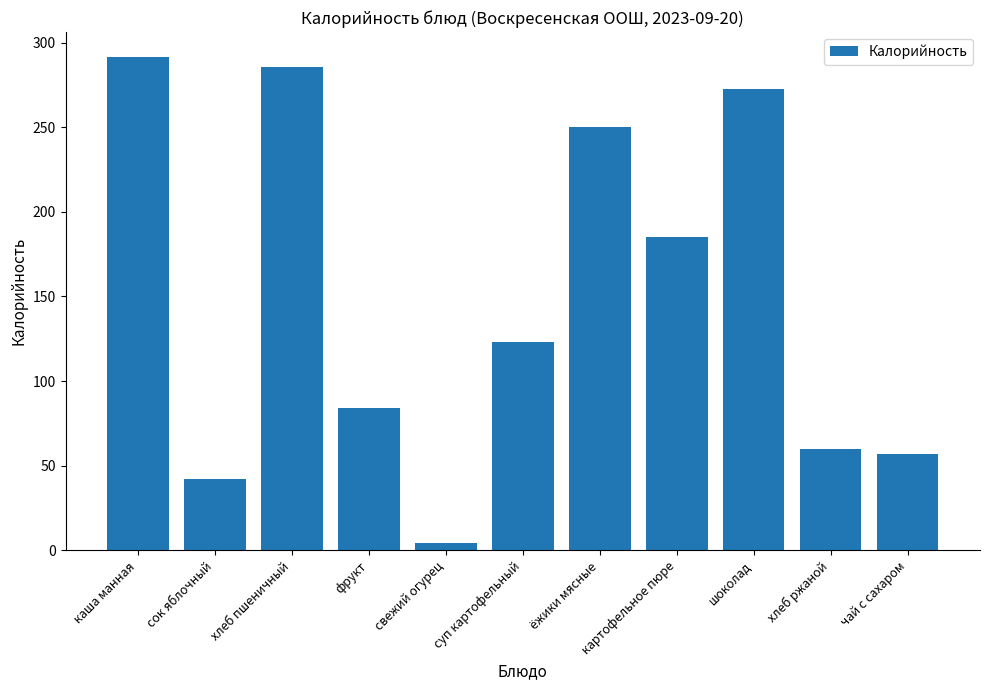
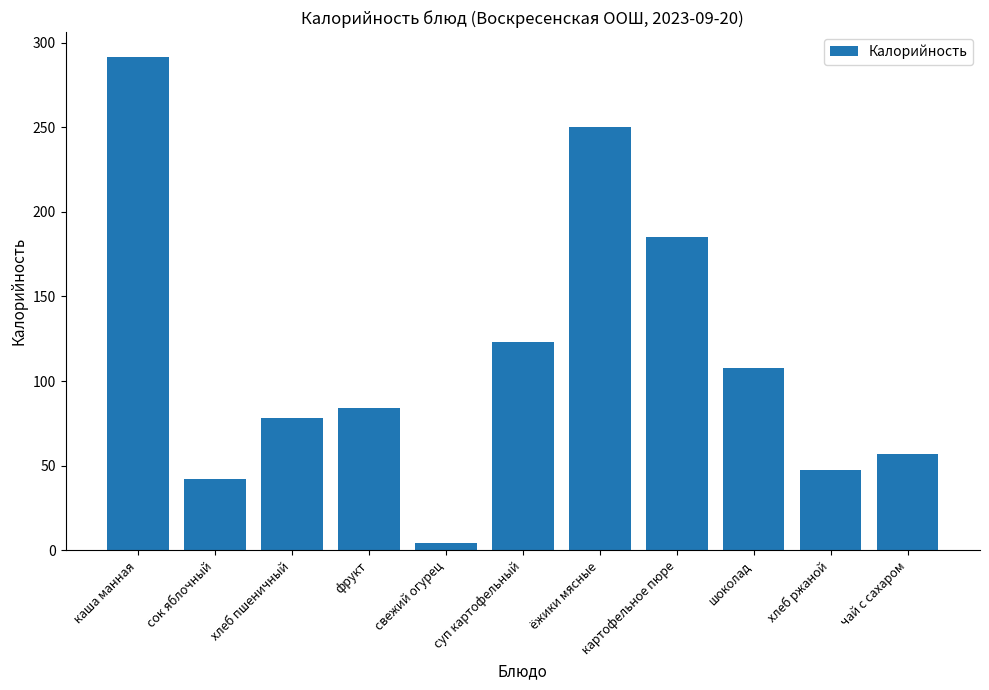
хлеб пшеничный: 286 -> 78
шоколад: 272 -> 108
хлеб ржаной: 60 -> 48
